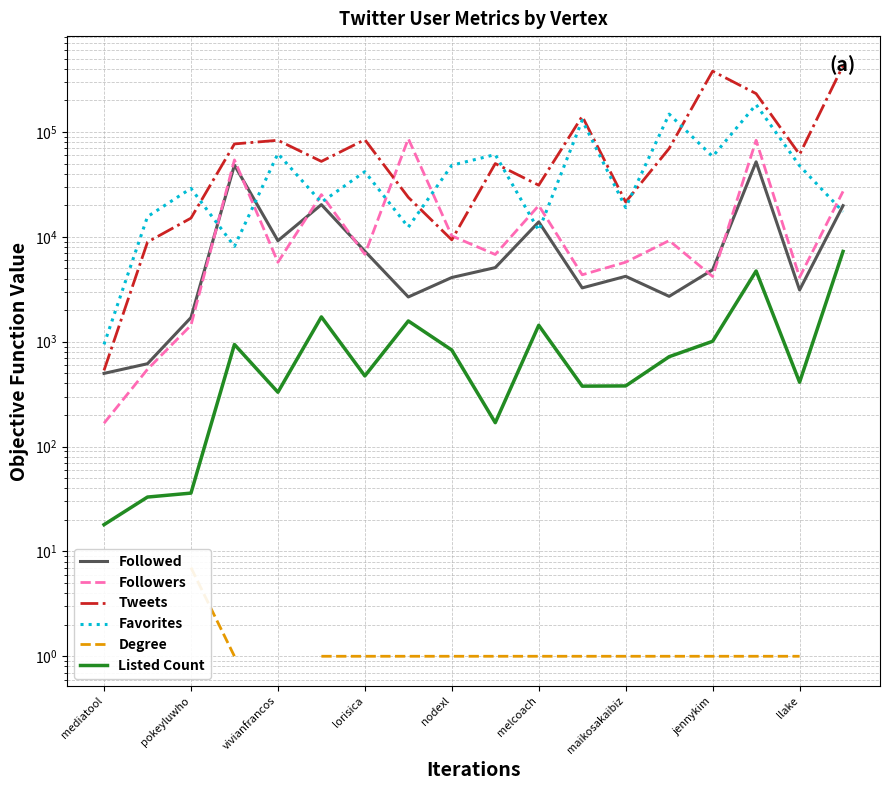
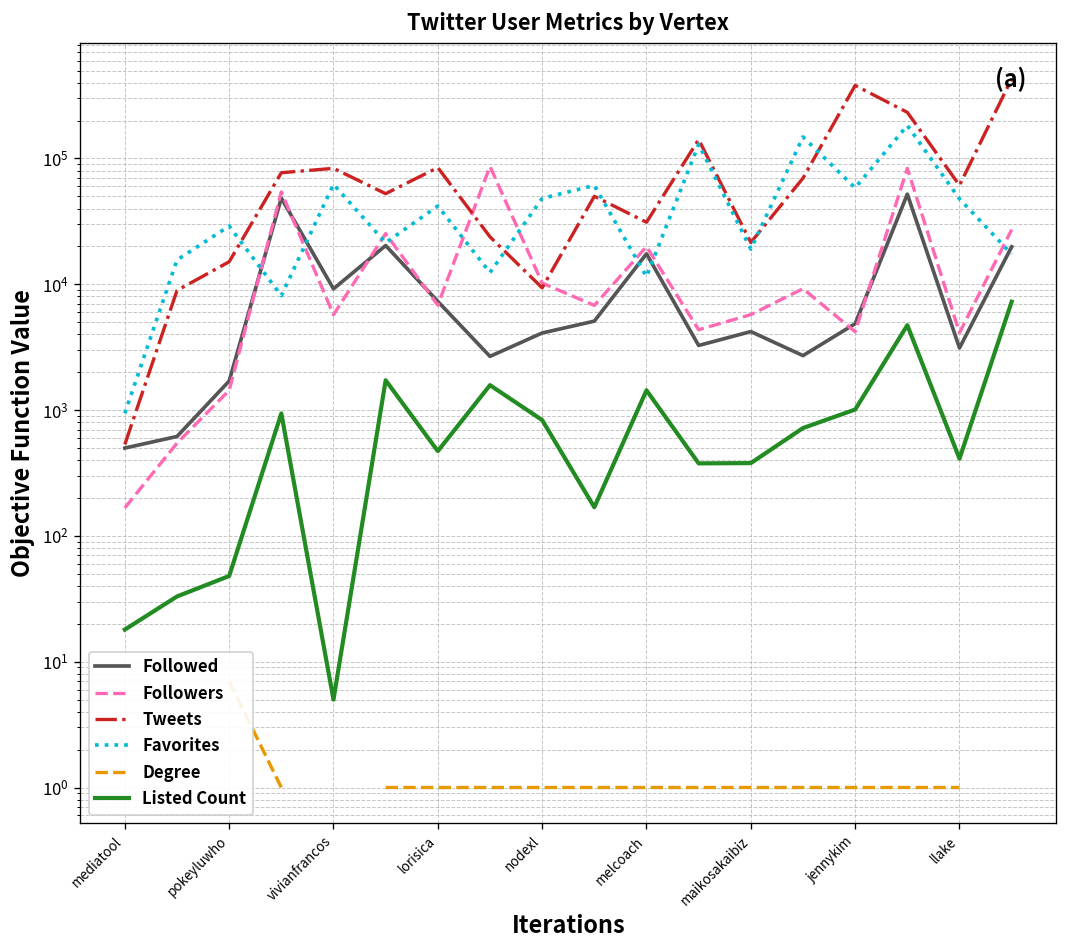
Listed Count, pokeyluwho: 36 -> 50
Listed Count, vivianfrancos: 330 -> 5
Followed, melcoach: 14000 -> 17000
